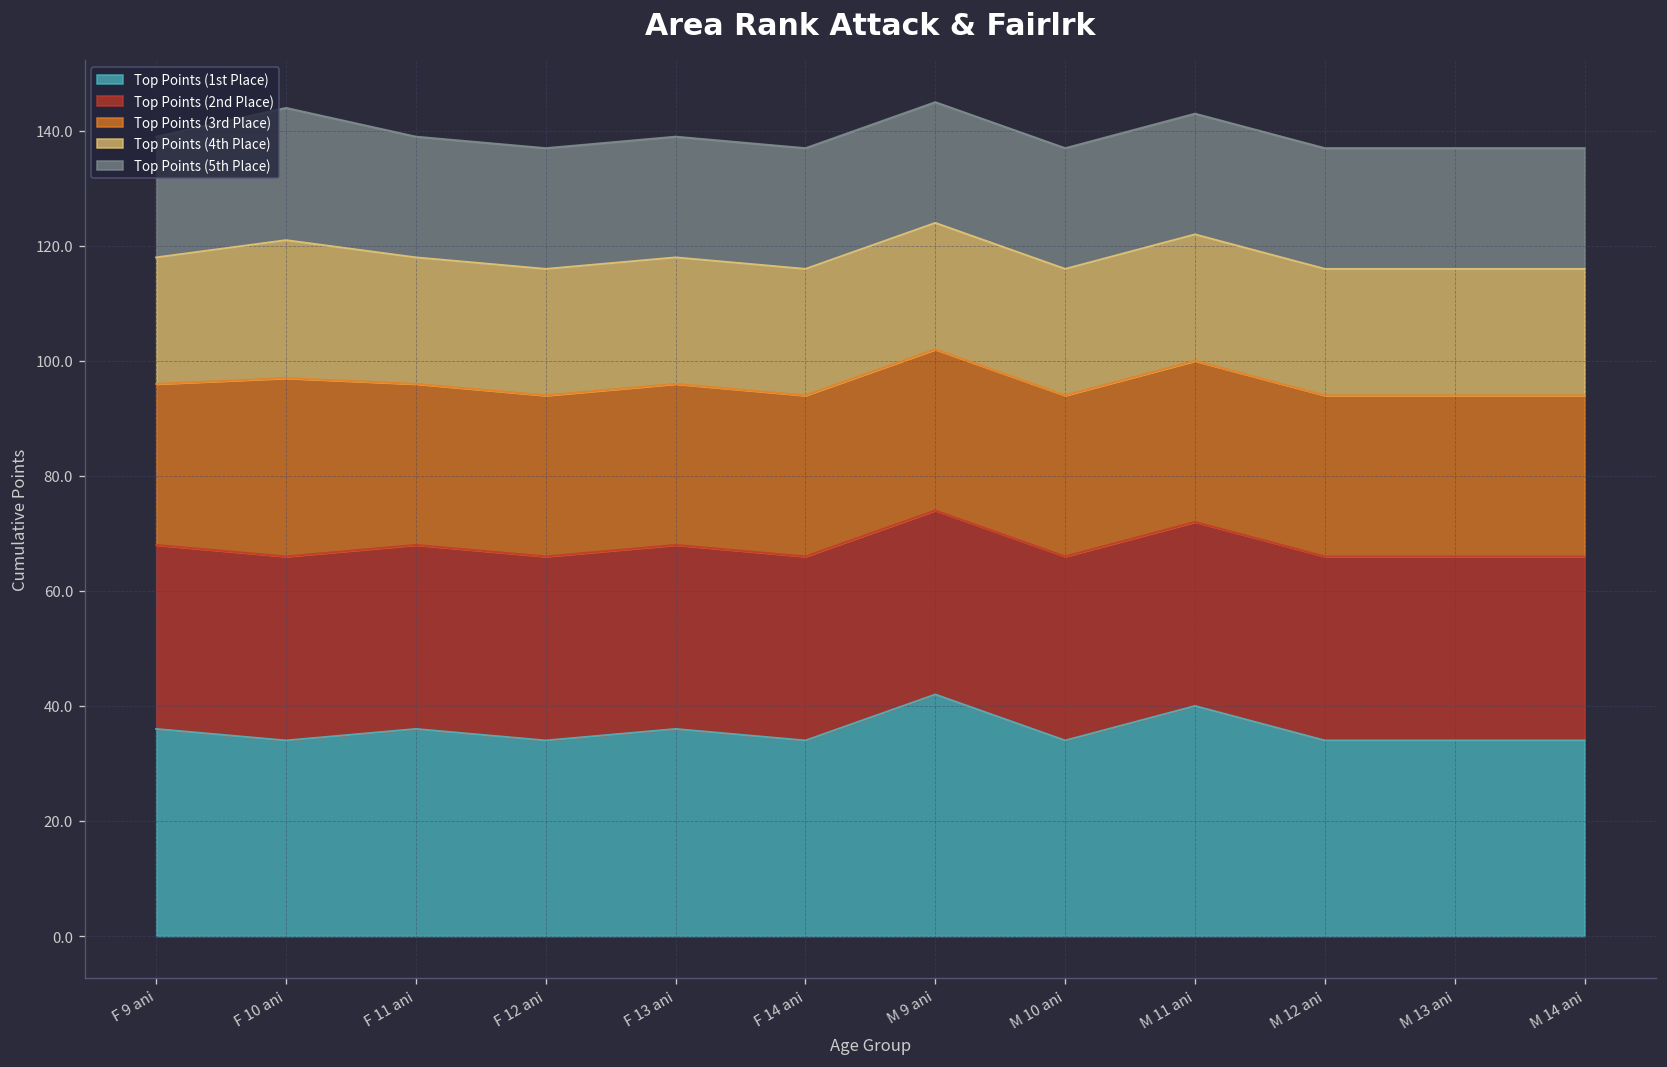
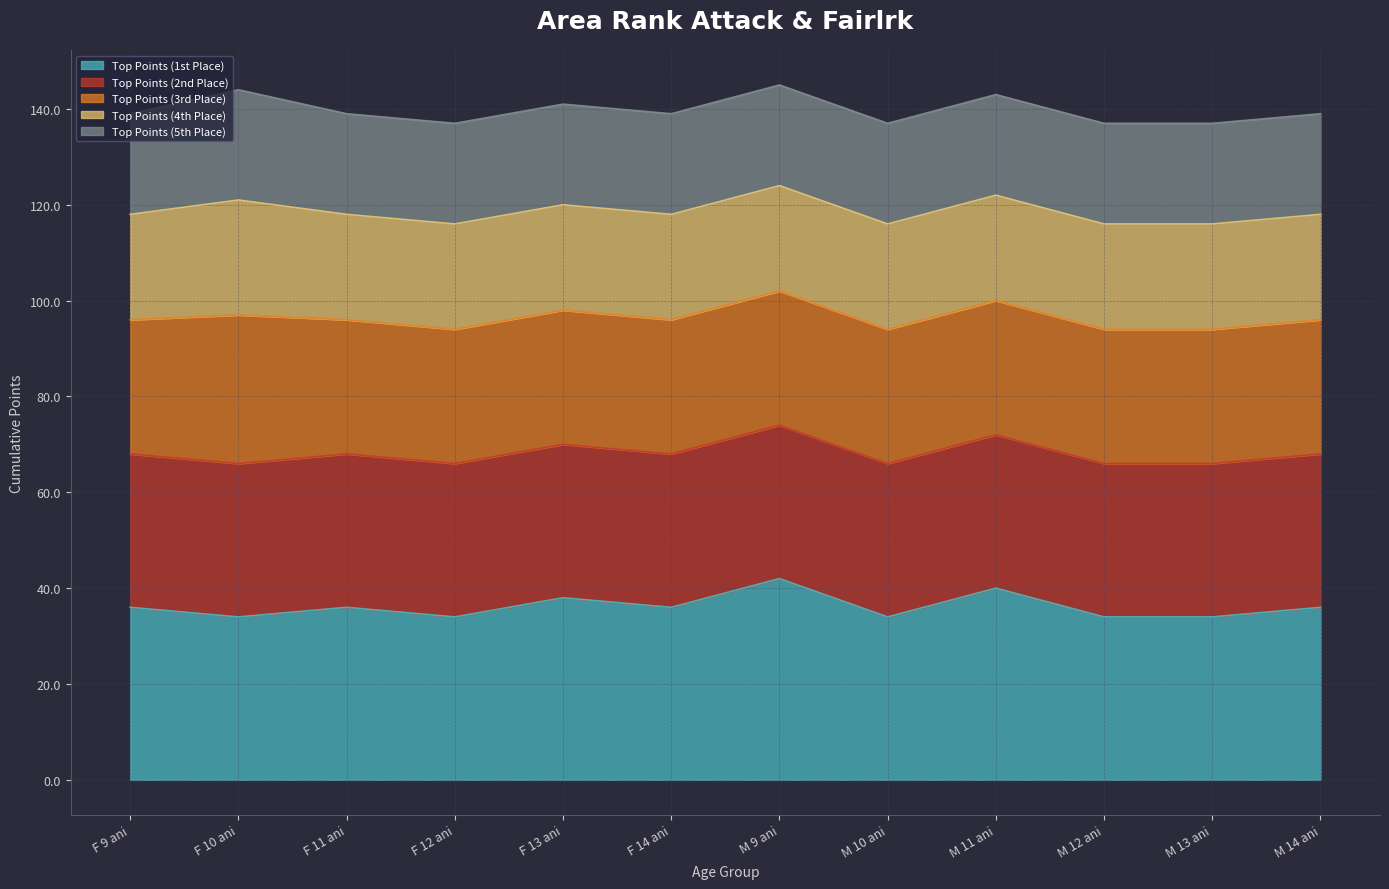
Top Points (1st Place), F 13 ani: 36 -> 38
Top Points (1st Place), F 14 ani: 34 -> 36
Top Points (1st Place), M 14 ani: 34 -> 36
